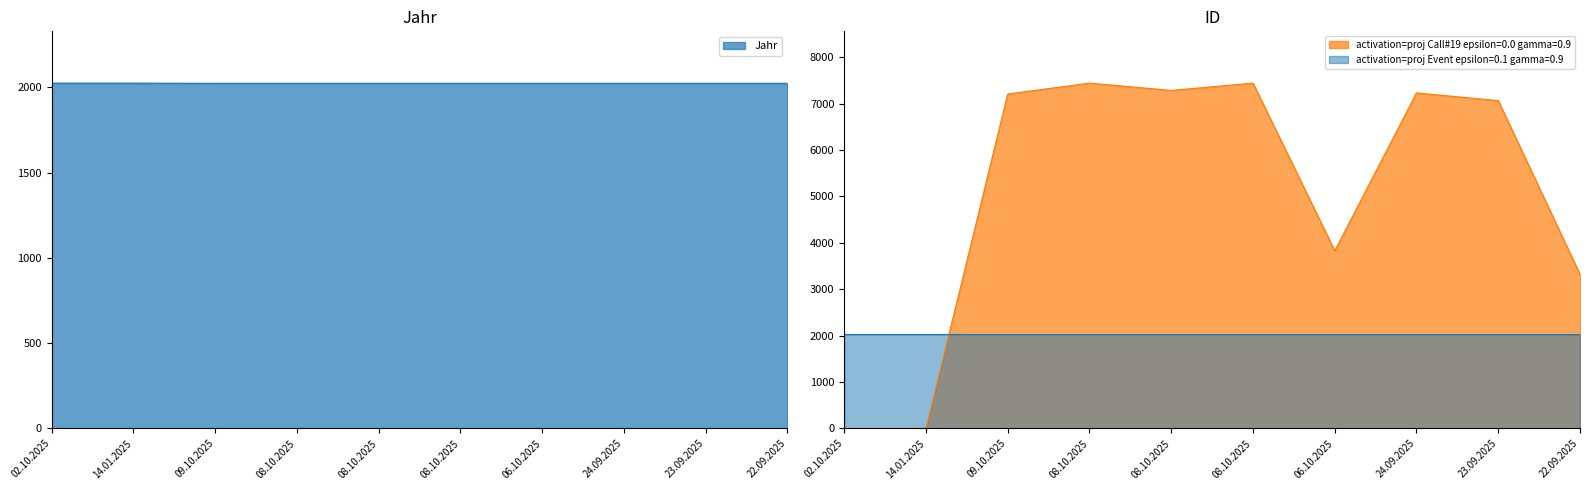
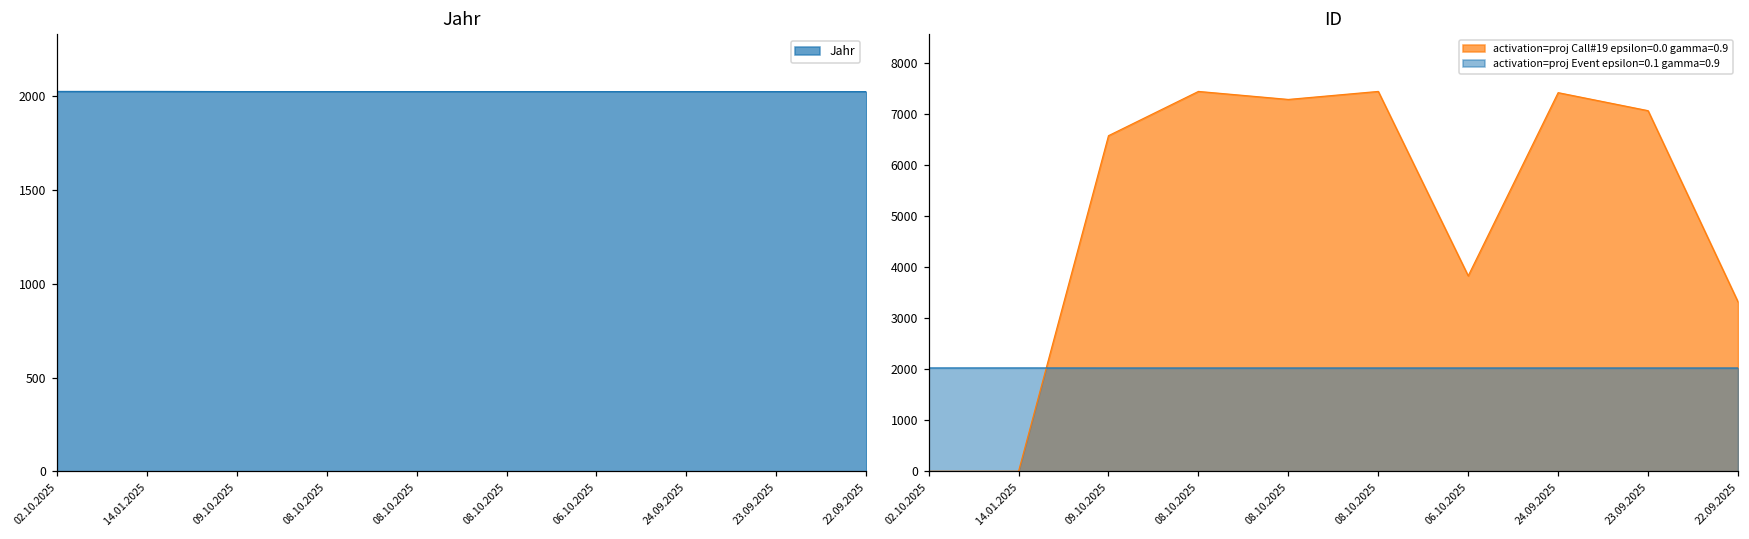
ID, activation=proj Call#19 epsilon=0.0 gamma=0.9, 09.10.2025: 7200 -> 6600
ID, activation=proj Call#19 epsilon=0.0 gamma=0.9, 24.09.2025: 7200 -> 7400
